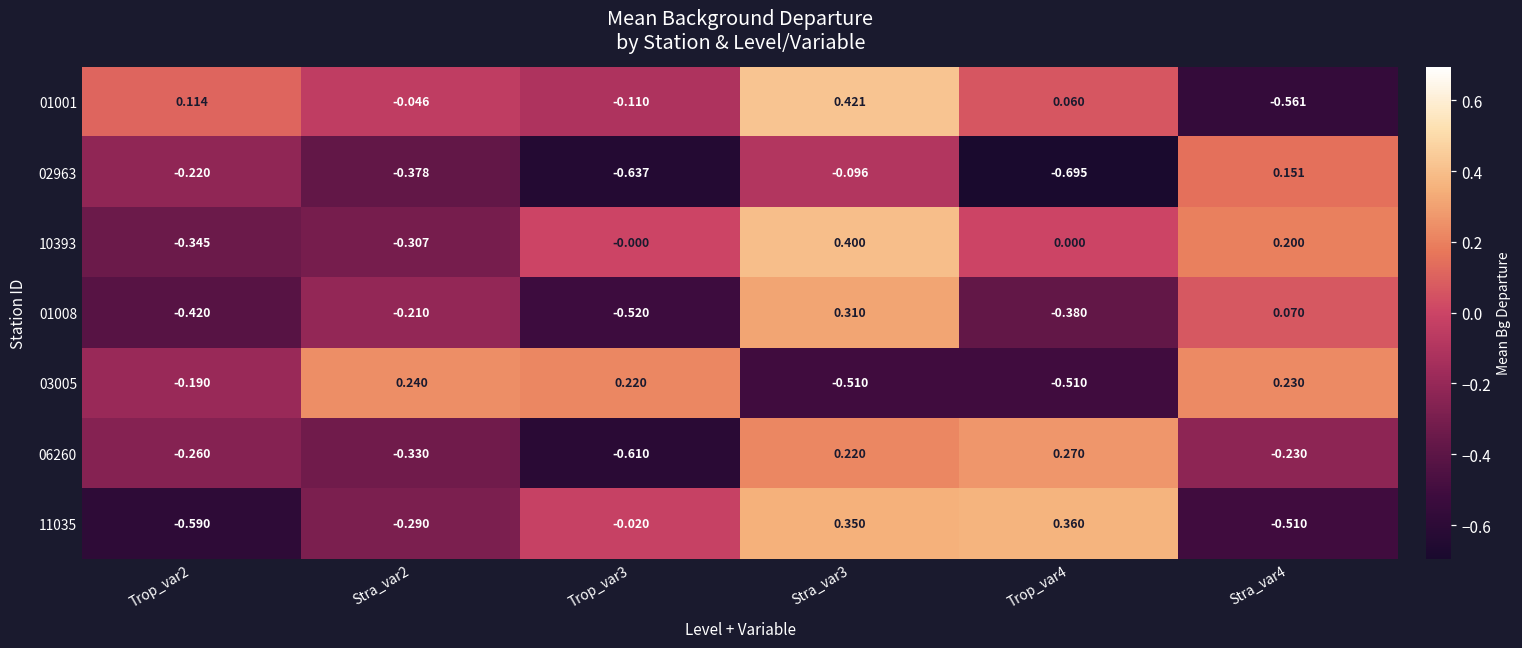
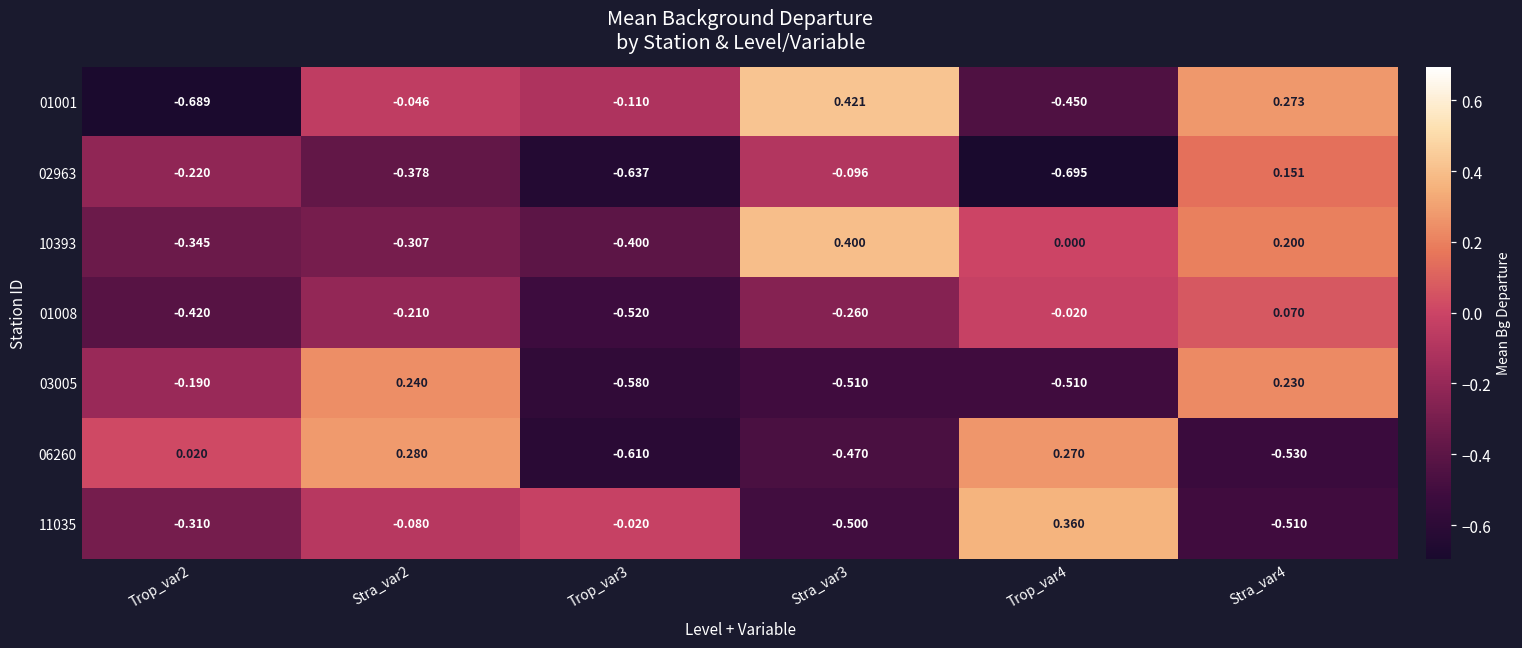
01001, Trop_var2: 0.114 -> -0.689
01001, Trop_var4: 0.060 -> -0.450
01001, Stra_var4: -0.561 -> 0.273
10393, Trop_var3: -0.000 -> -0.400
01008, Stra_var3: 0.310 -> -0.260
01008, Trop_var4: -0.380 -> -0.020
03005, Trop_var3: 0.220 -> -0.580
06260, Trop_var2: -0.260 -> 0.020
06260, Stra_var2: -0.330 -> 0.280
06260, Stra_var3: 0.220 -> -0.470
06260, Stra_var4: -0.230 -> -0.530
11035, Trop_var2: -0.590 -> -0.310
11035, Stra_var2: -0.290 -> -0.080
11035, Stra_var3: 0.350 -> -0.500
